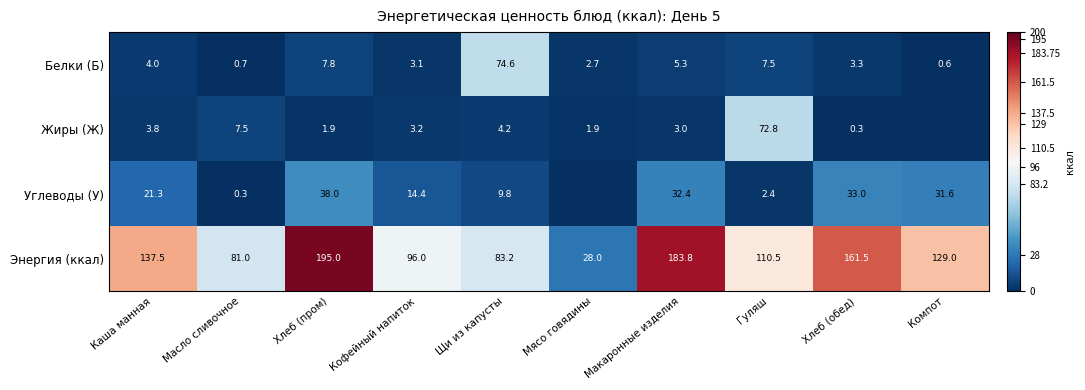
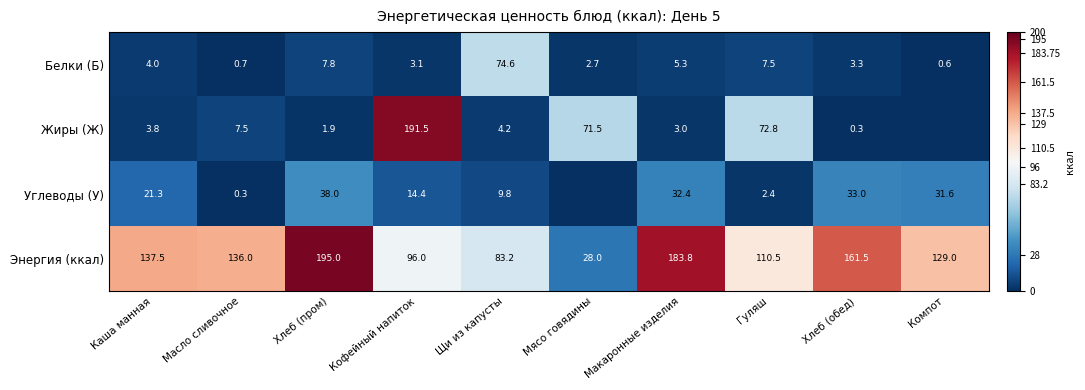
Жиры (Ж), Кофейный напиток: 3.2 -> 191.5
Жиры (Ж), Мясо говядины: 1.9 -> 71.5
Энергия (ккал), Масло сливочное: 81.0 -> 136.0
